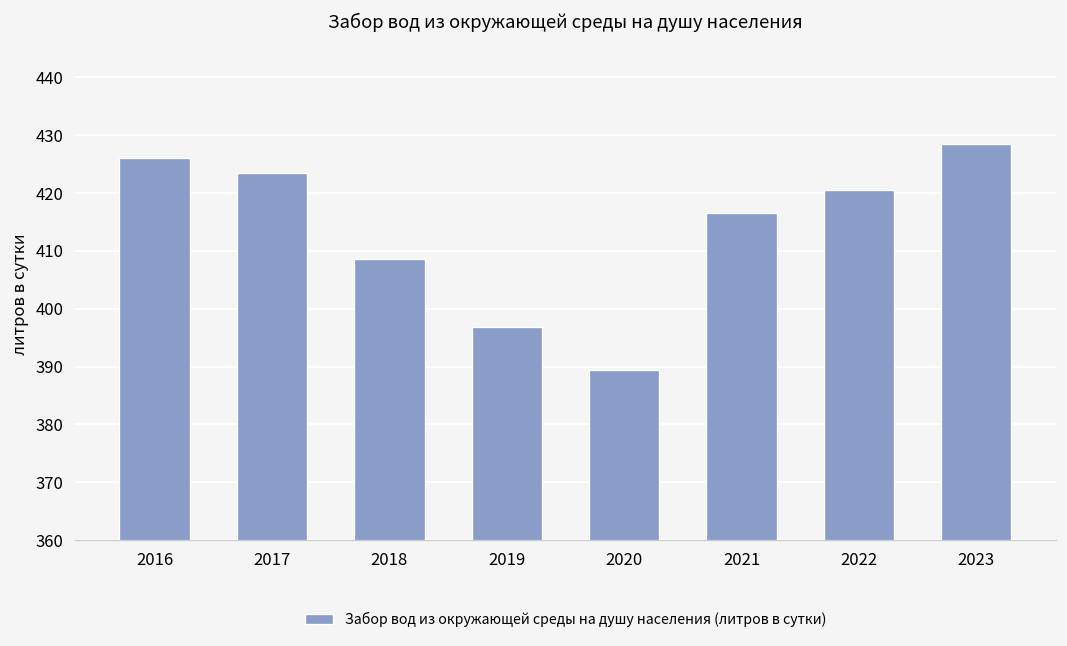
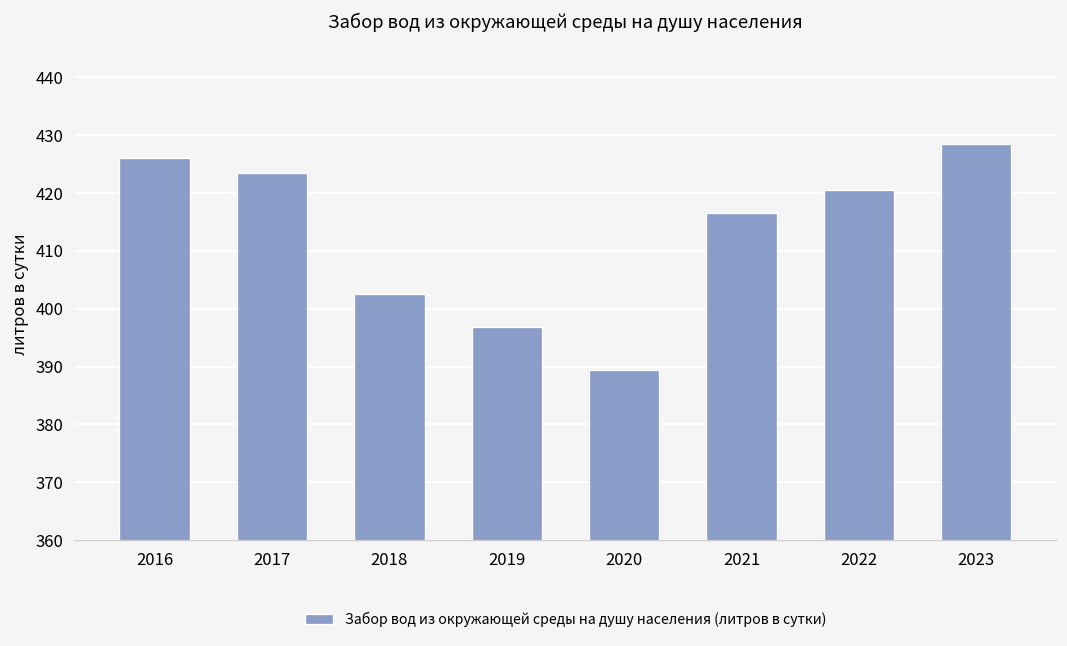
2018: 409 -> 403
